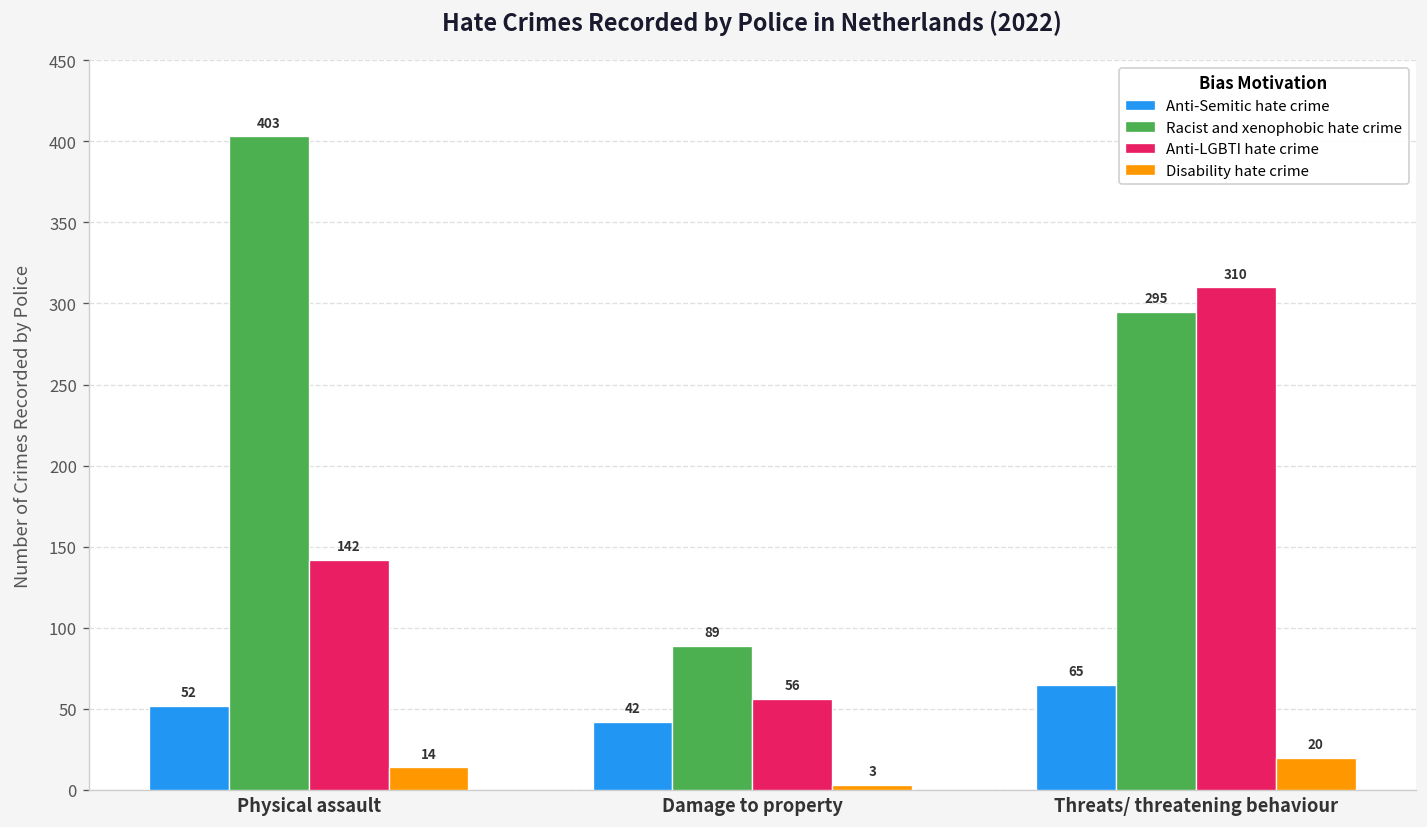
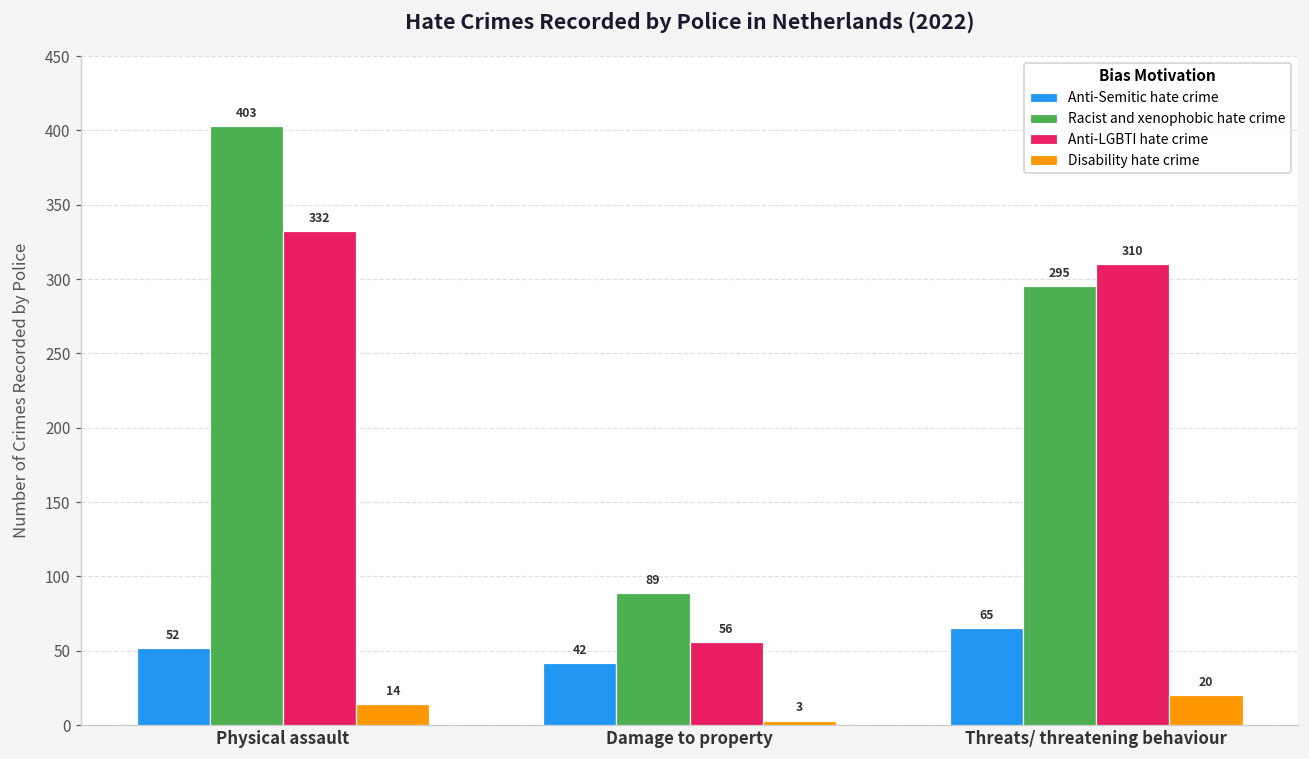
Anti-LGBTI hate crime, Physical assault: 142 -> 332
